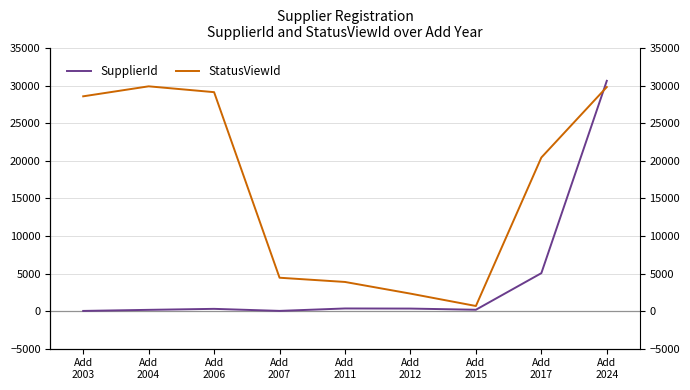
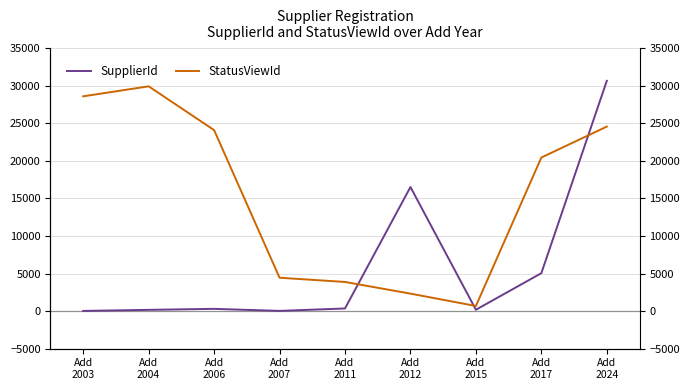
StatusViewId, Add 2006: 29000 -> 24000
SupplierId, Add 2012: 0 -> 17000
StatusViewId, Add 2024: 30000 -> 25000
